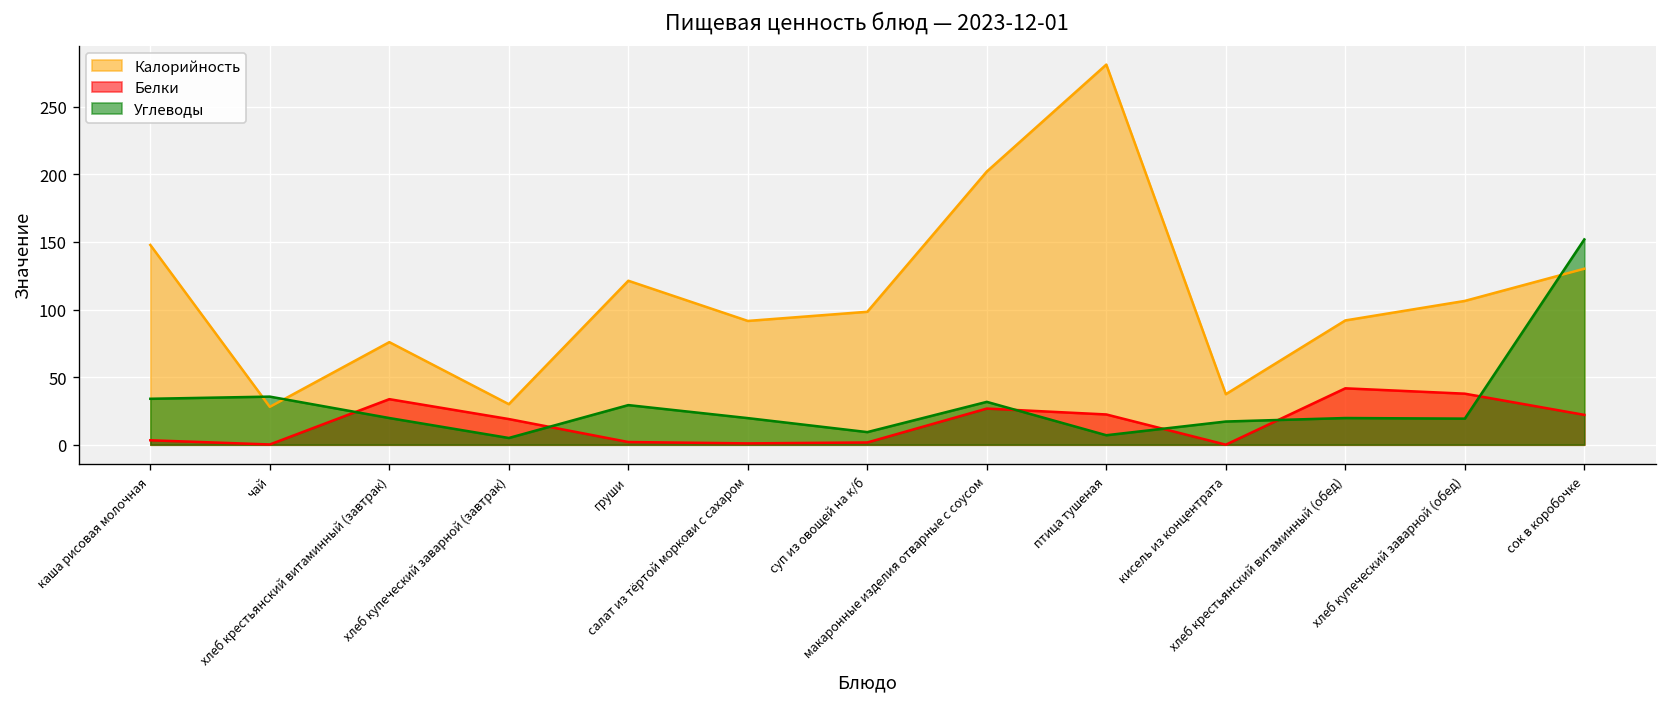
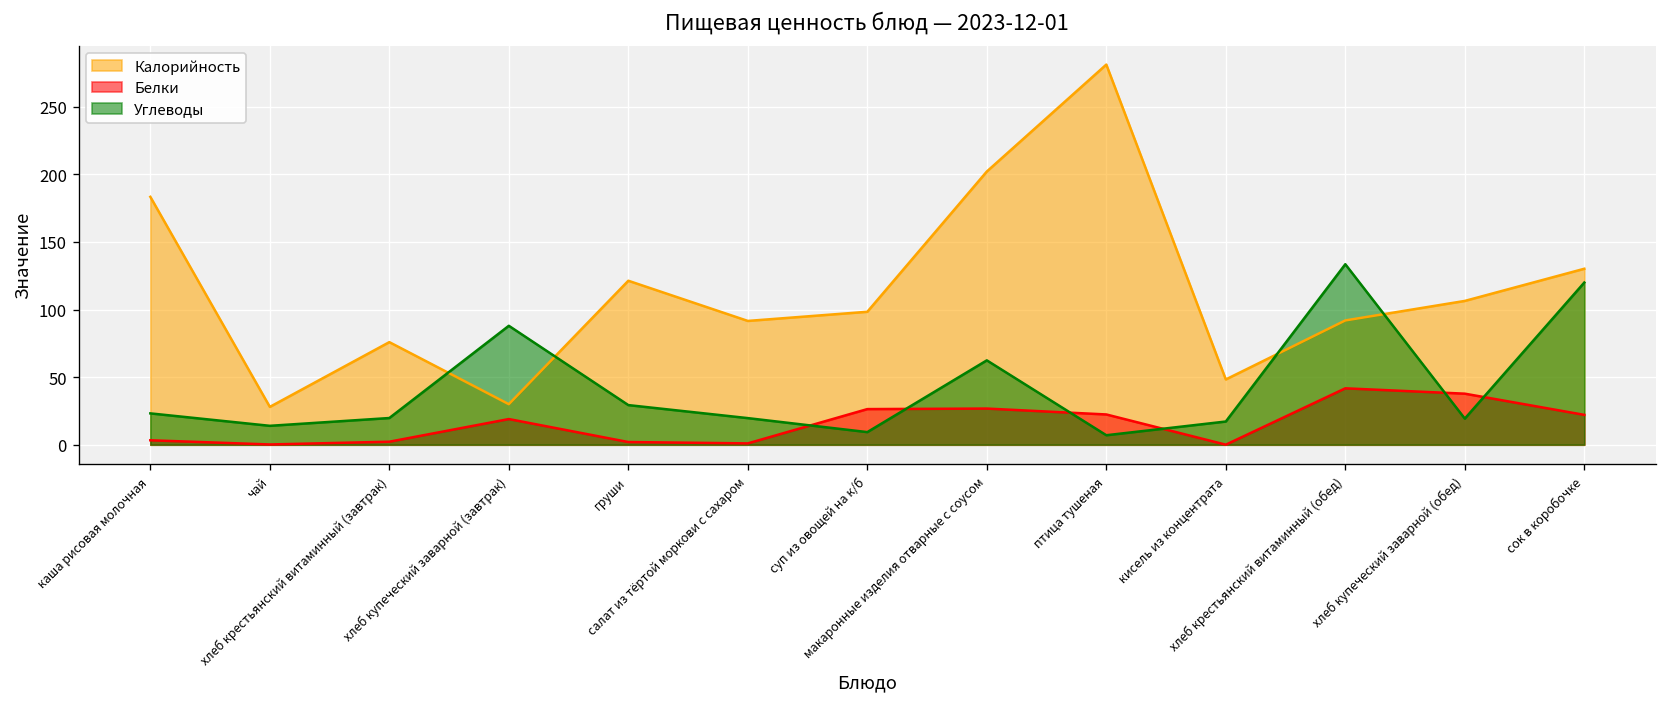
Калорийность, каша рисовая молочная: 148 -> 183
Углеводы, каша рисовая молочная: 34 -> 23
Углеводы, чай: 36 -> 14
Белки, хлеб крестьянский витаминный (завтрак): 34 -> 2
Углеводы, хлеб купеческий заварной (завтрак): 5 -> 88
Белки, суп из овощей на к/б: 2 -> 26
Углеводы, макаронные изделия отварные с соусом: 32 -> 62
Калорийность, кисель из концентрата: 37 -> 48
Углеводы, хлеб крестьянский витаминный (обед): 20 -> 134
Углеводы, сок в коробочке: 152 -> 120
